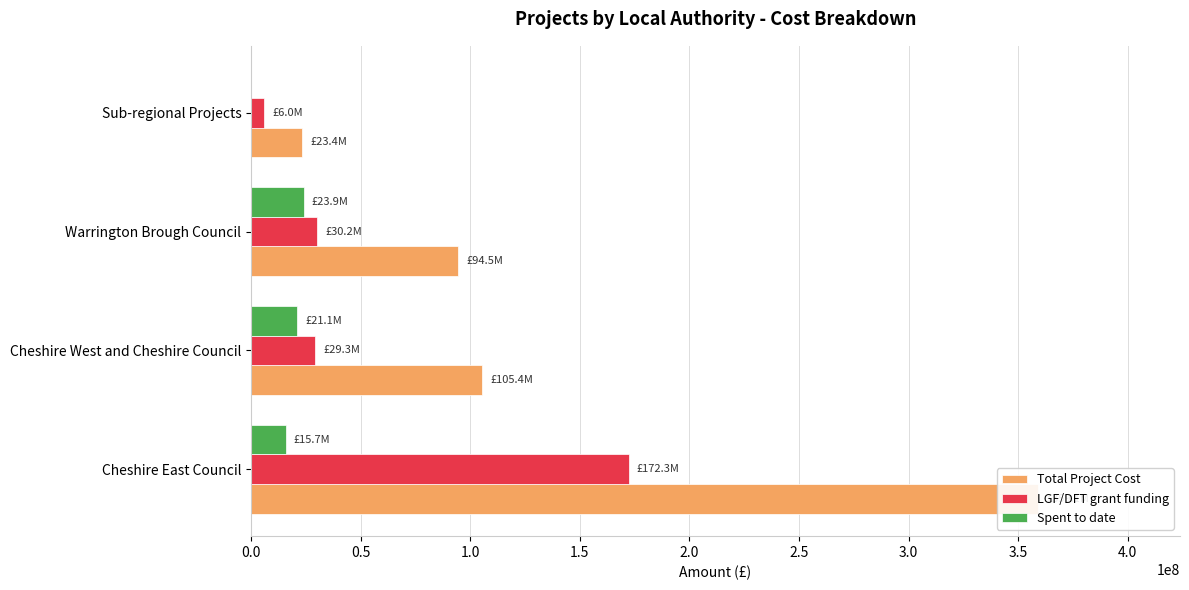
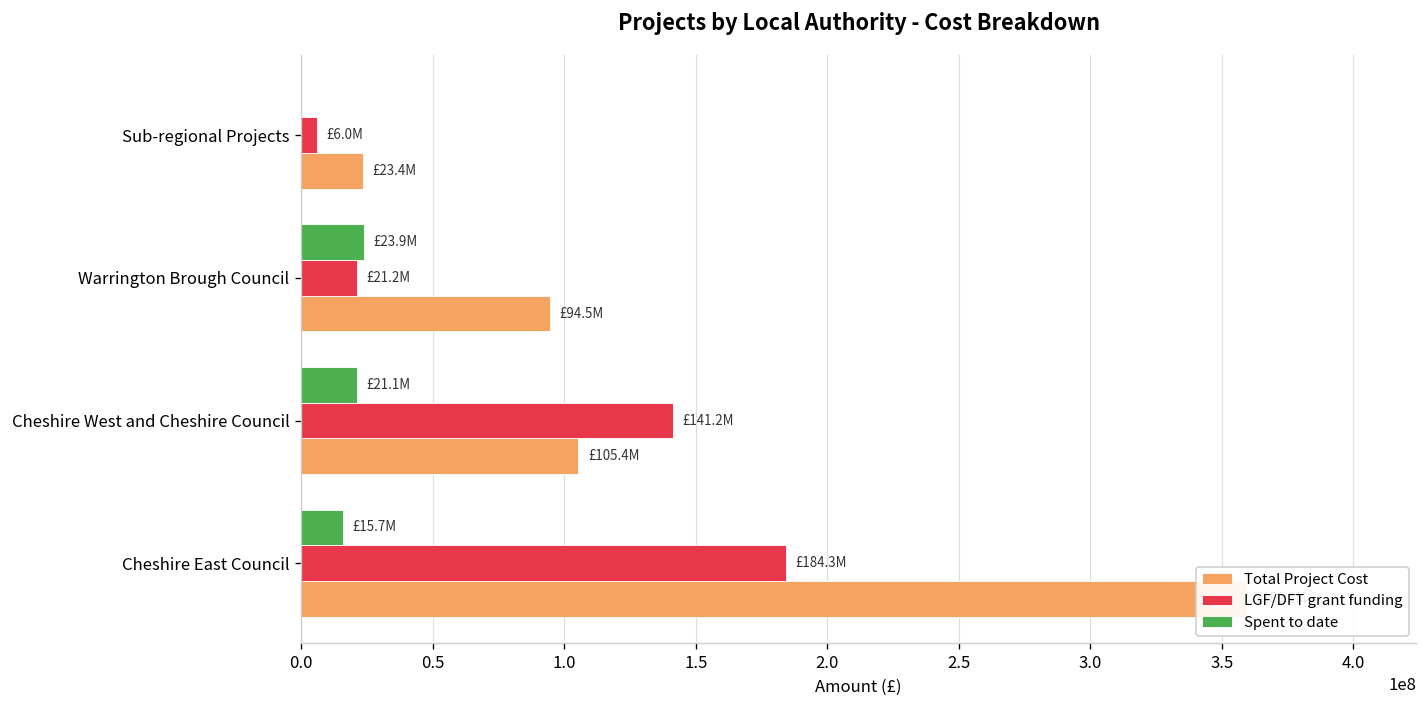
LGF/DFT grant funding, Warrington Brough Council: £30.2M -> £21.2M
LGF/DFT grant funding, Cheshire West and Cheshire Council: £29.3M -> £141.2M
LGF/DFT grant funding, Cheshire East Council: £172.3M -> £184.3M
